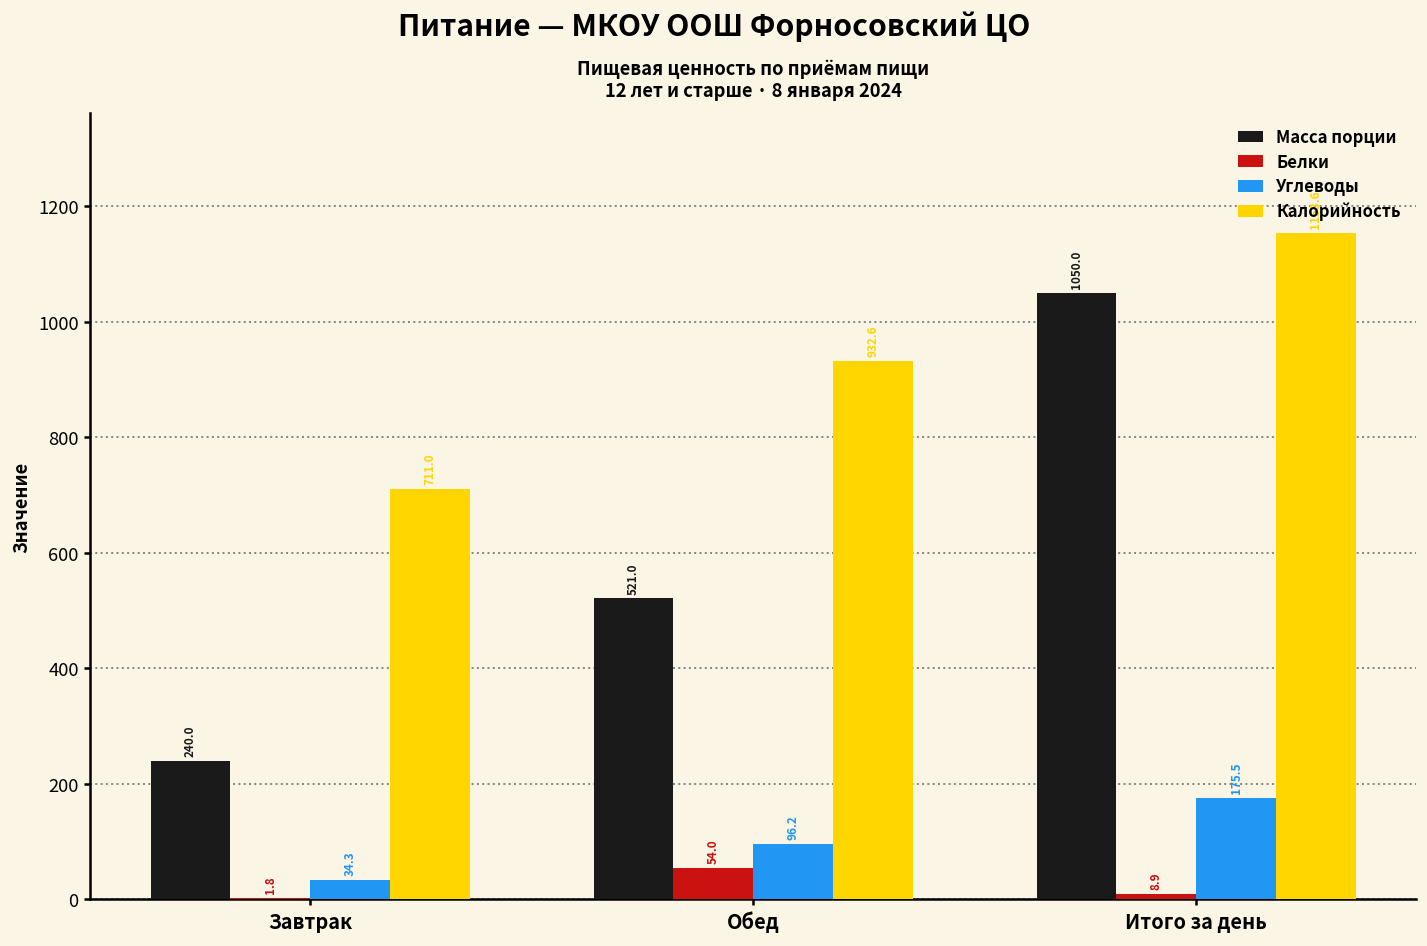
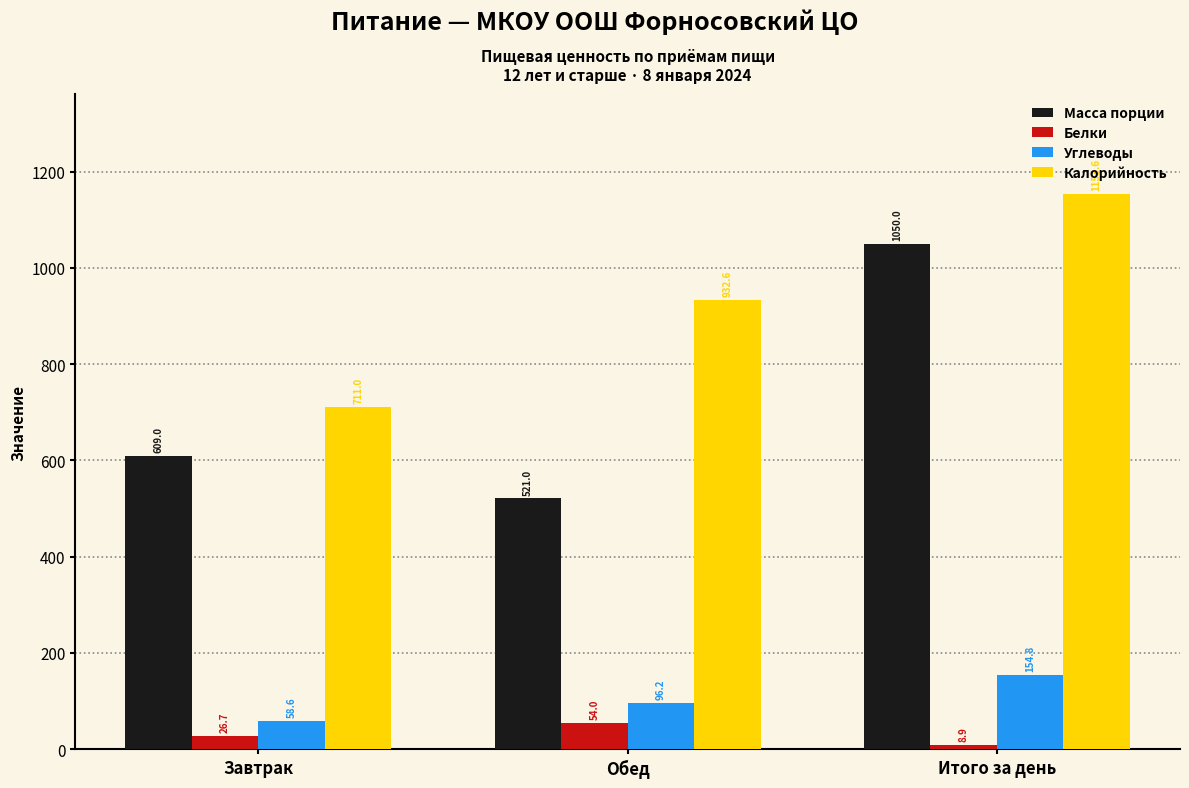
Масса порции, Завтрак: 240.0 -> 609.0
Белки, Завтрак: 1.8 -> 26.7
Углеводы, Завтрак: 34.3 -> 58.6
Углеводы, Итого за день: 175.5 -> 154.8
